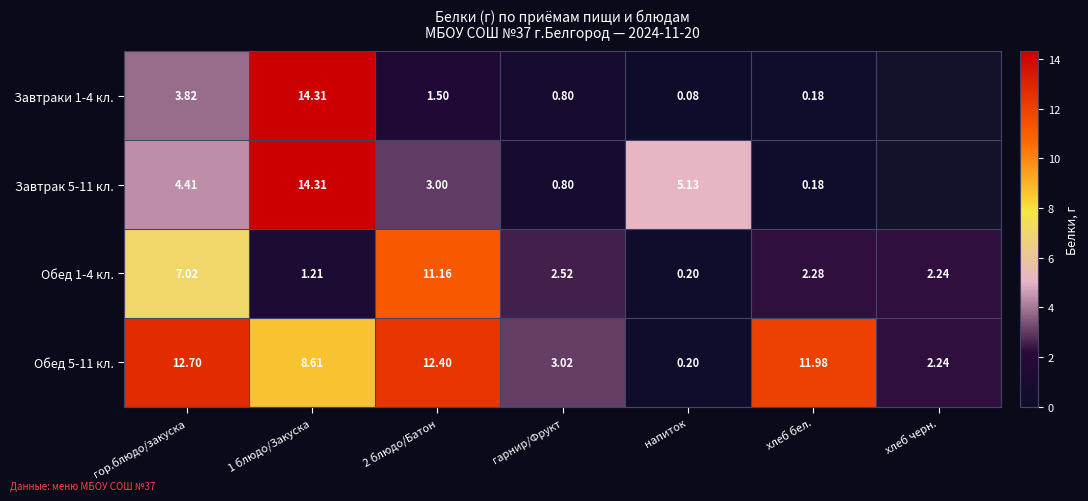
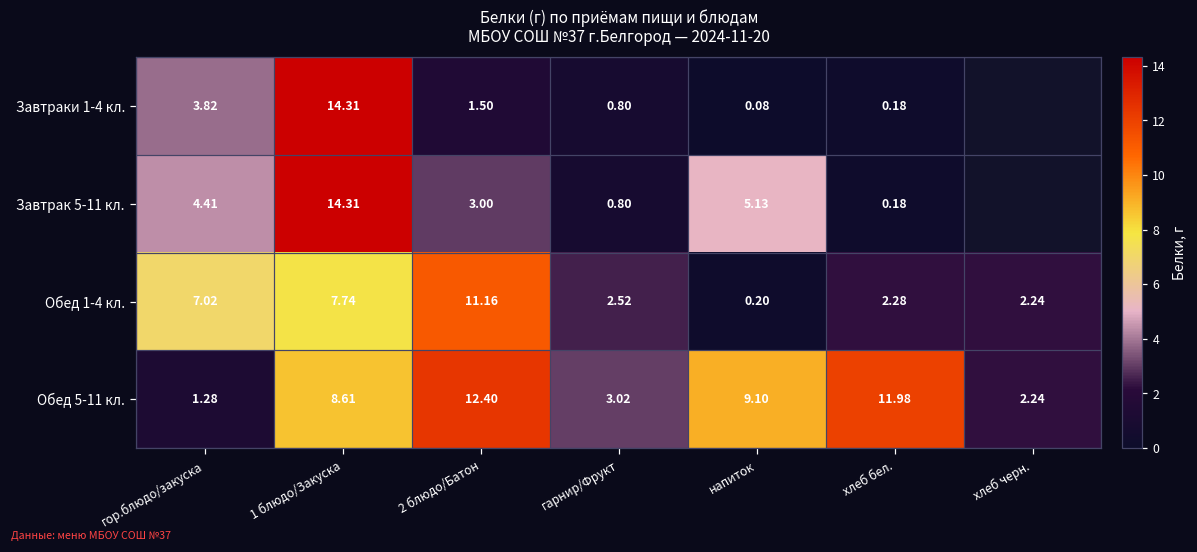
Обед 1-4 кл., 1 блюдо/Закуска: 1.21 -> 7.74
Обед 5-11 кл., гор.блюдо/закуска: 12.70 -> 1.28
Обед 5-11 кл., напиток: 0.20 -> 9.10
